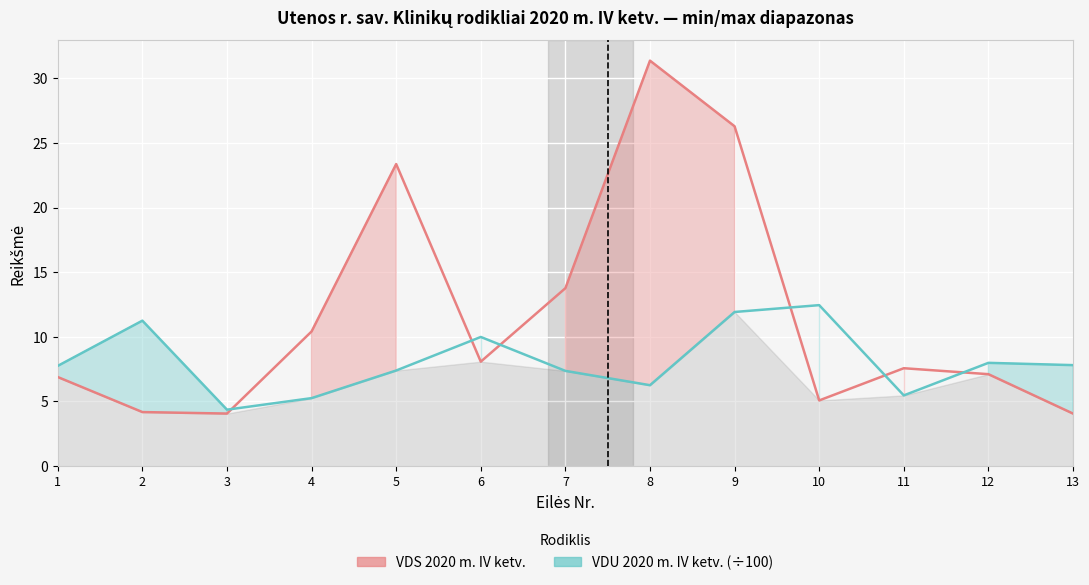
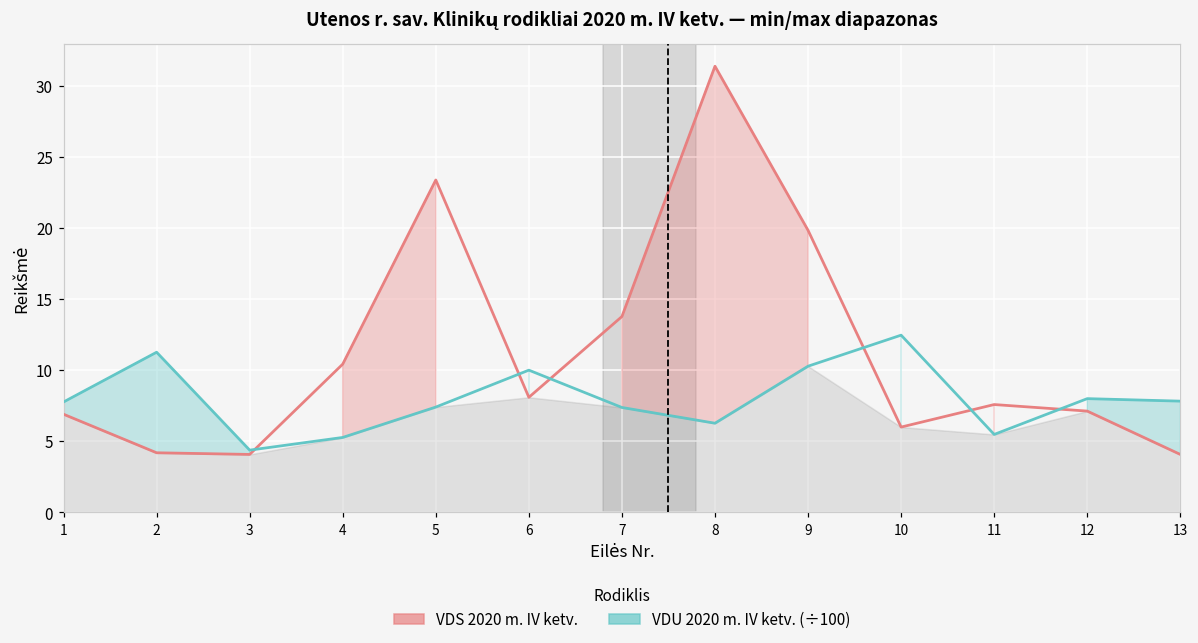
VDS 2020 m. IV ketv., 9: 26.3 -> 19.8
VDU 2020 m. IV ketv. (÷100), 9: 11.9 -> 10.3
VDS 2020 m. IV ketv., 10: 5.1 -> 6.0
